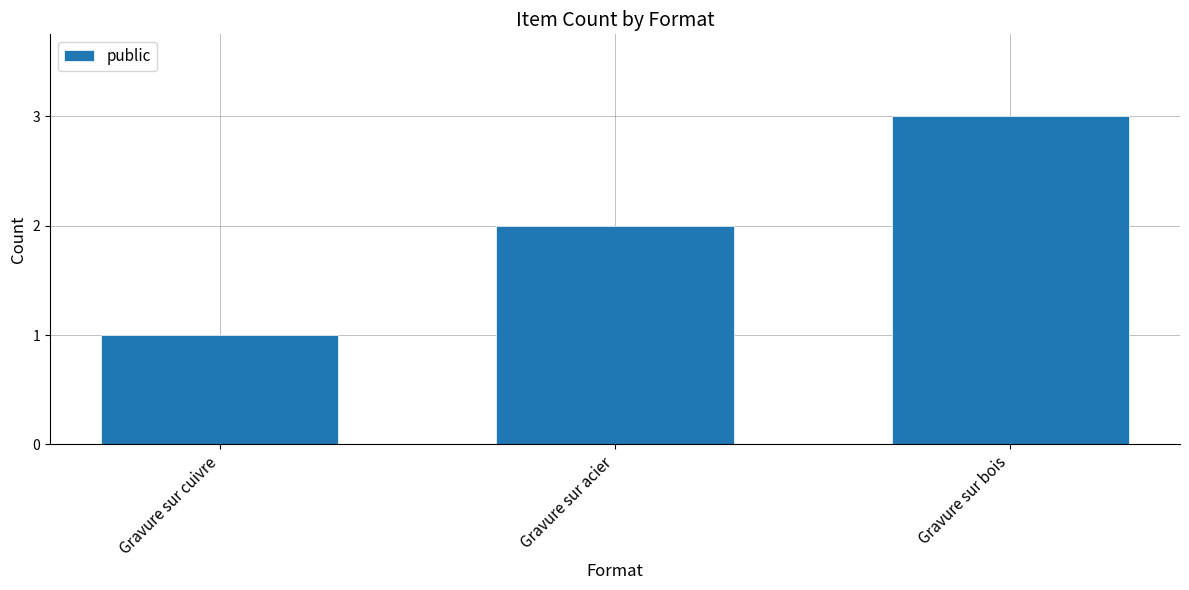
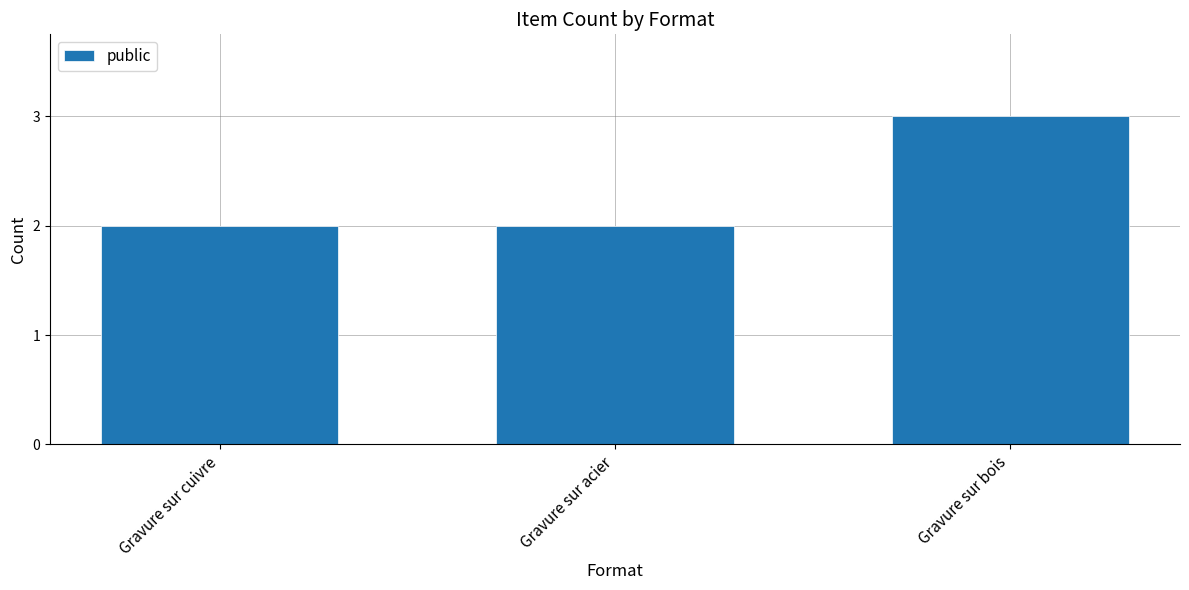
Gravure sur cuivre: 1 -> 2
